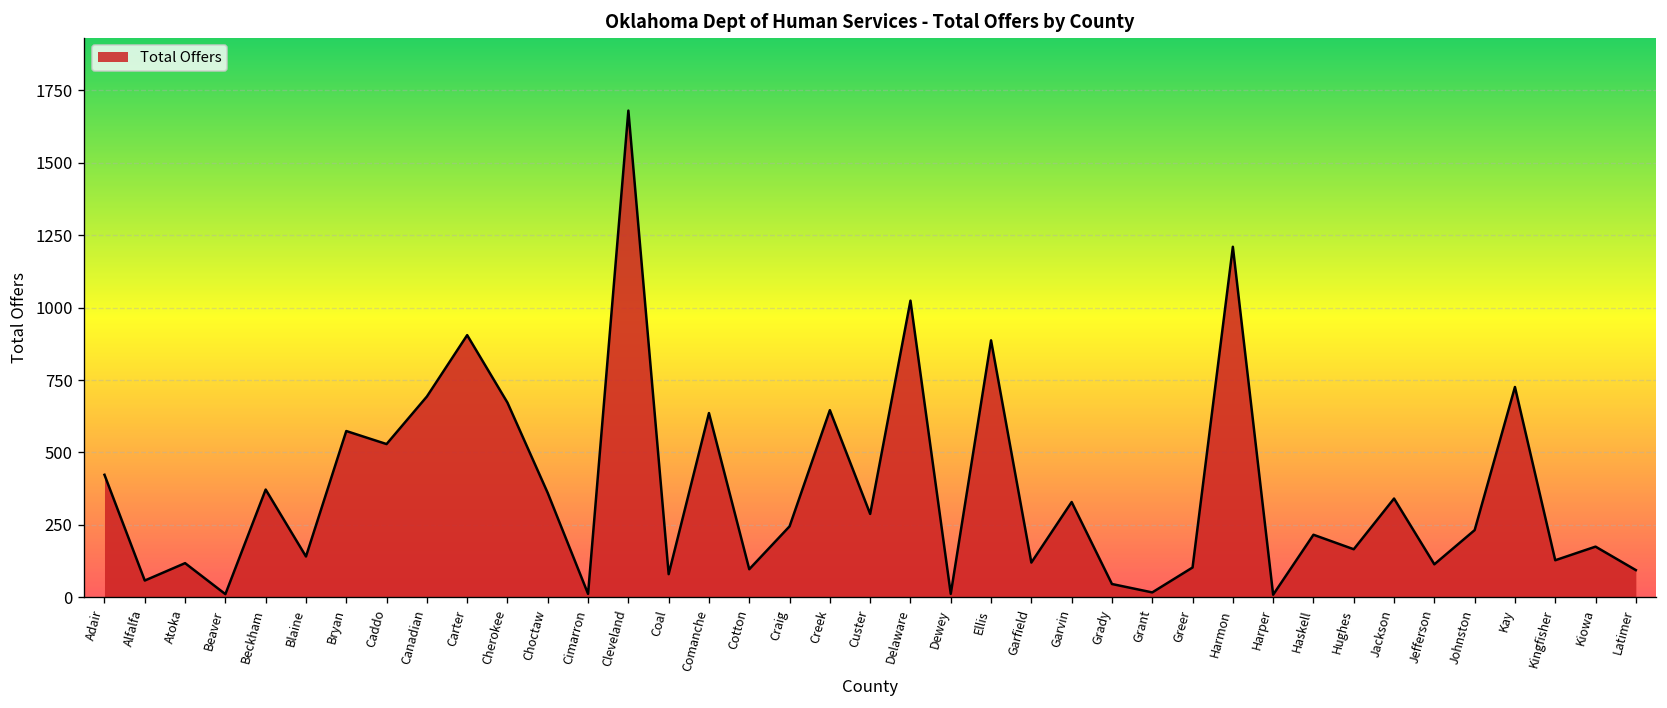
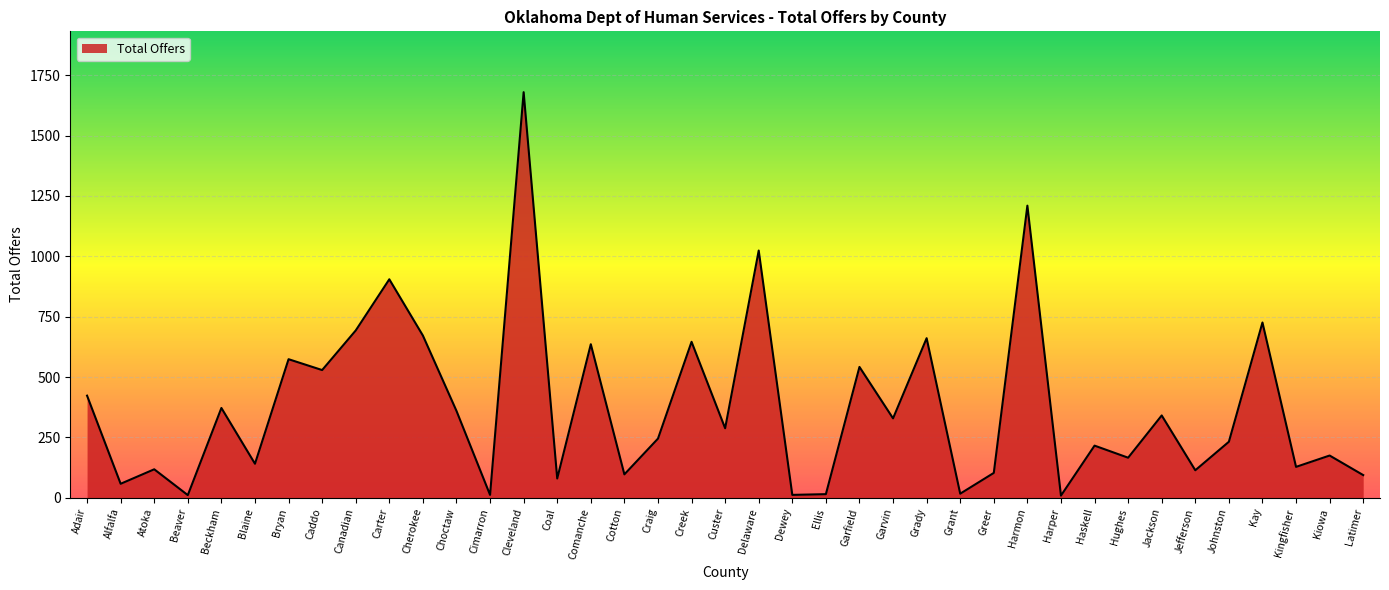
Ellis: 890 -> 20
Garfield: 120 -> 540
Grady: 50 -> 660
